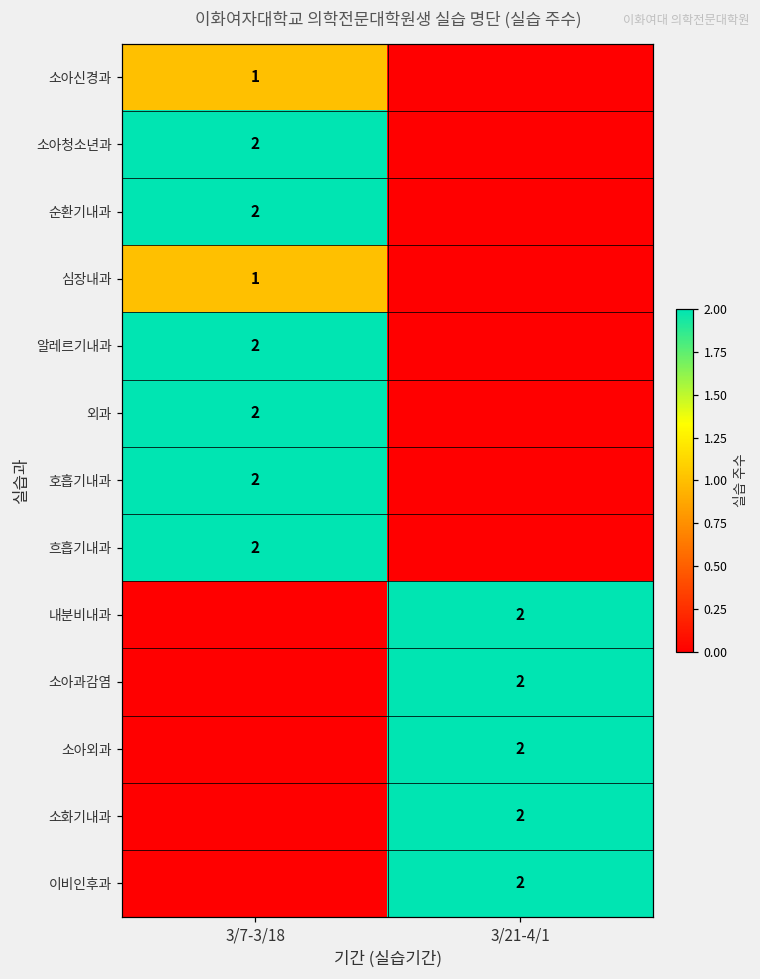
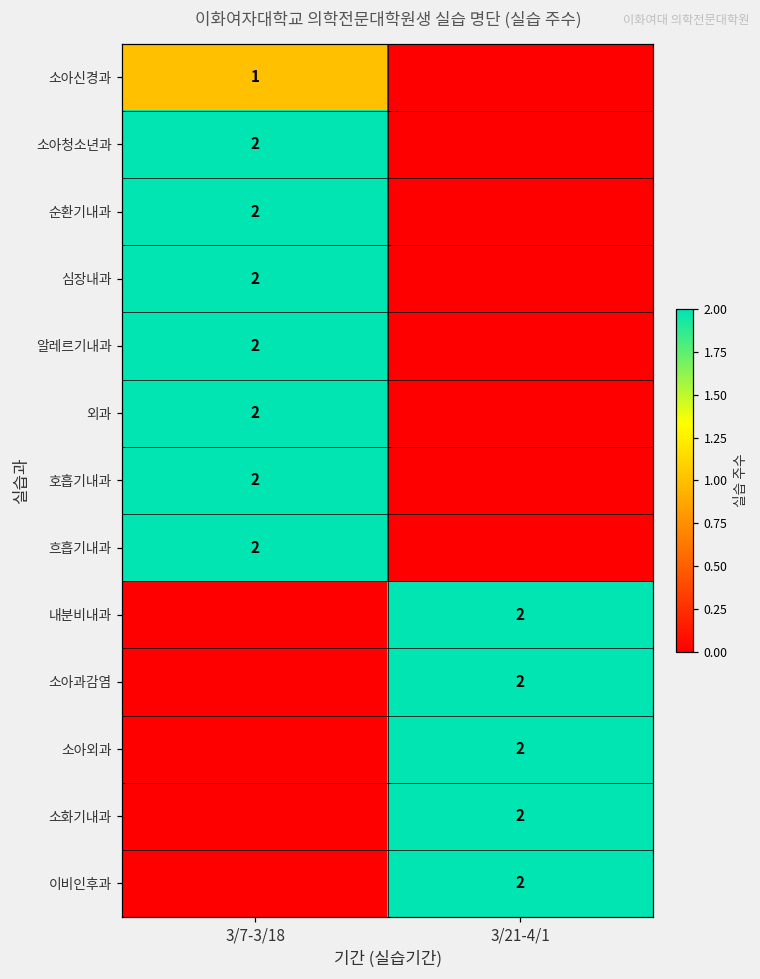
심장내과, 3/7-3/18: 1 -> 2
